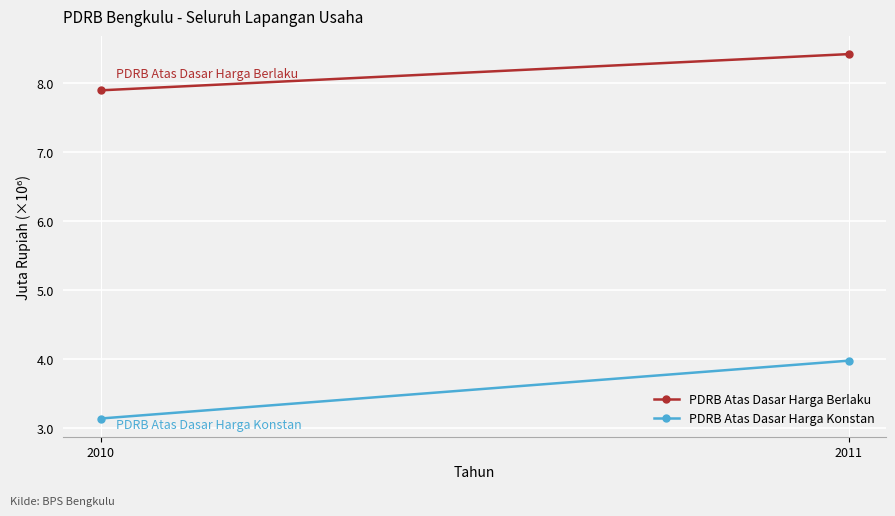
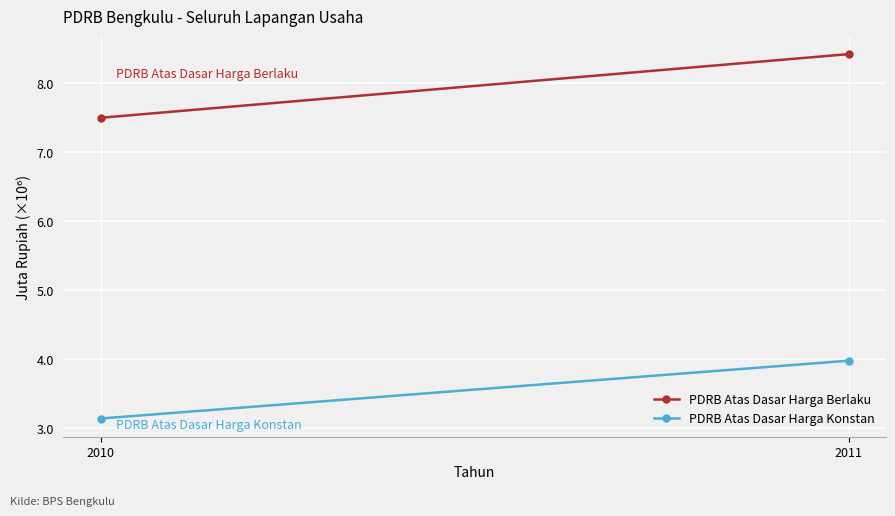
PDRB Atas Dasar Harga Berlaku, 2010: 7.9 -> 7.5
